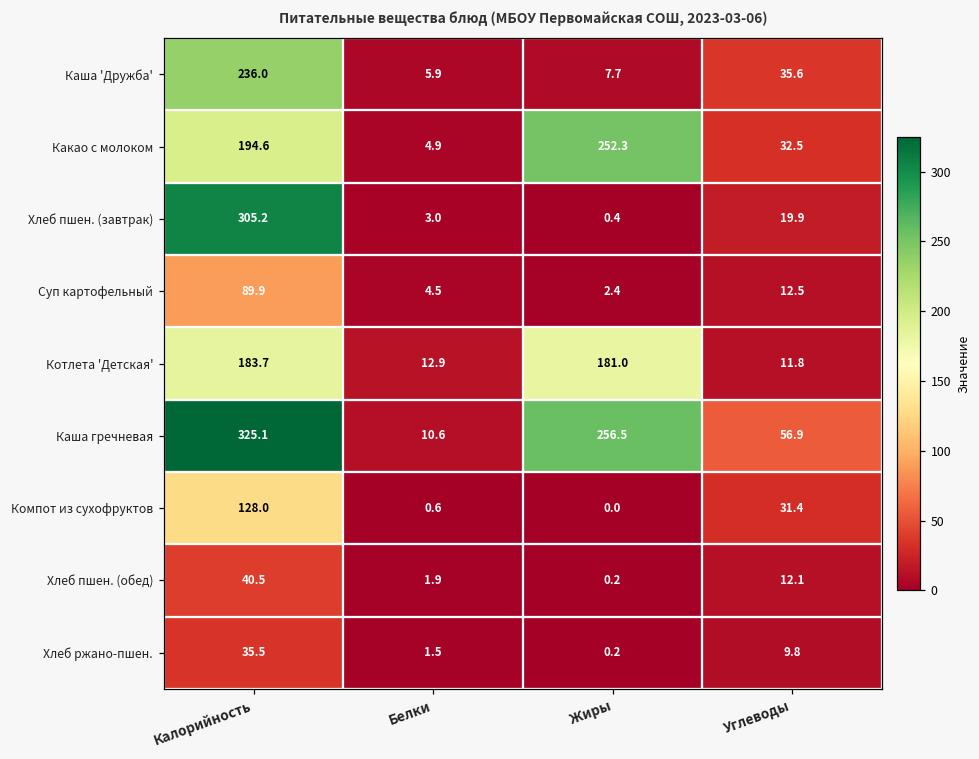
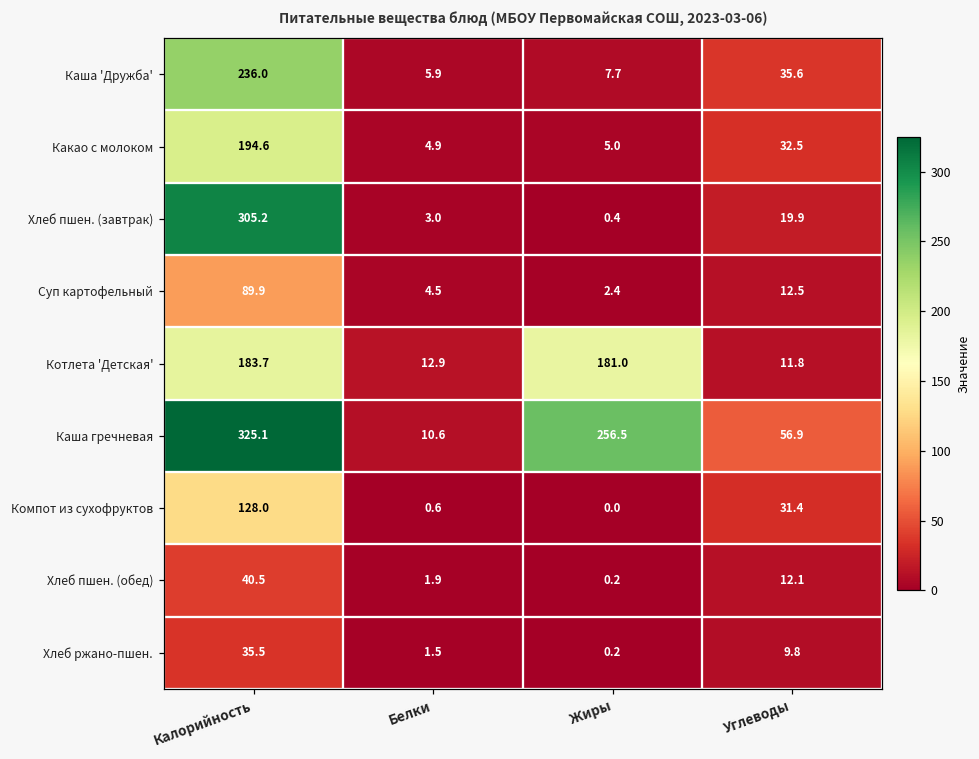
Какао с молоком, Жиры: 252.3 -> 5.0
